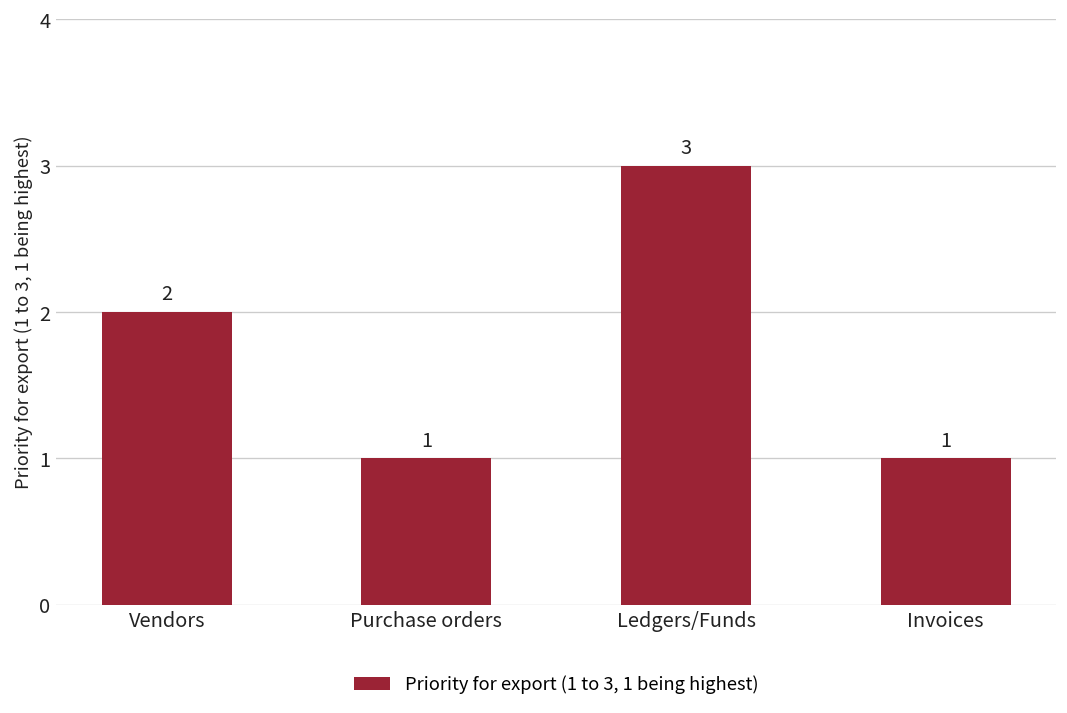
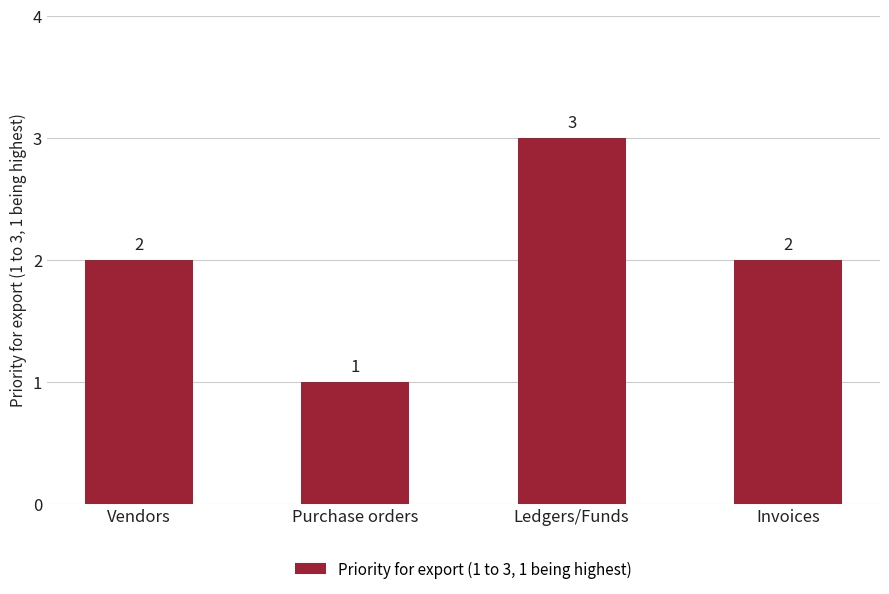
Invoices: 1 -> 2
